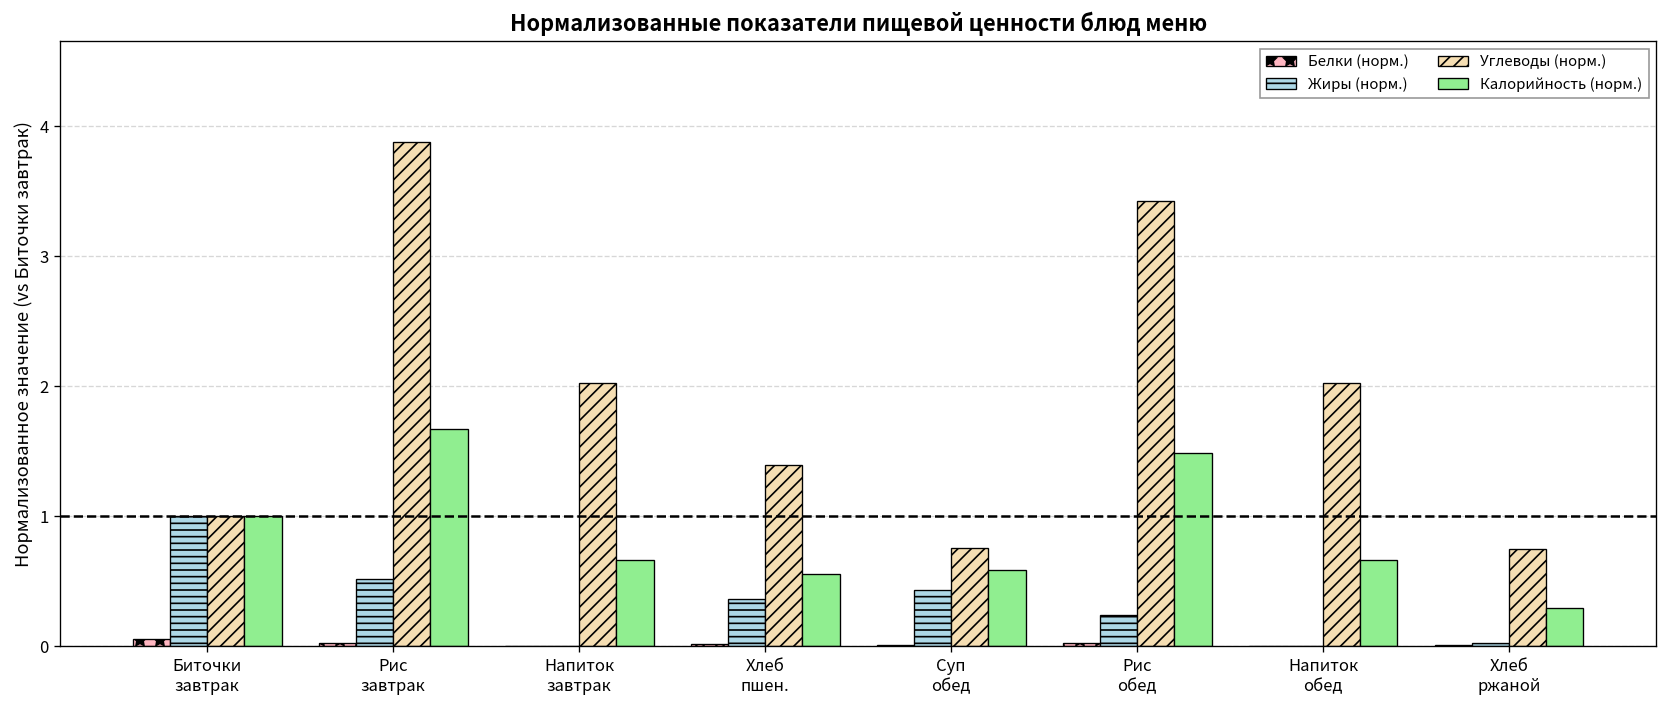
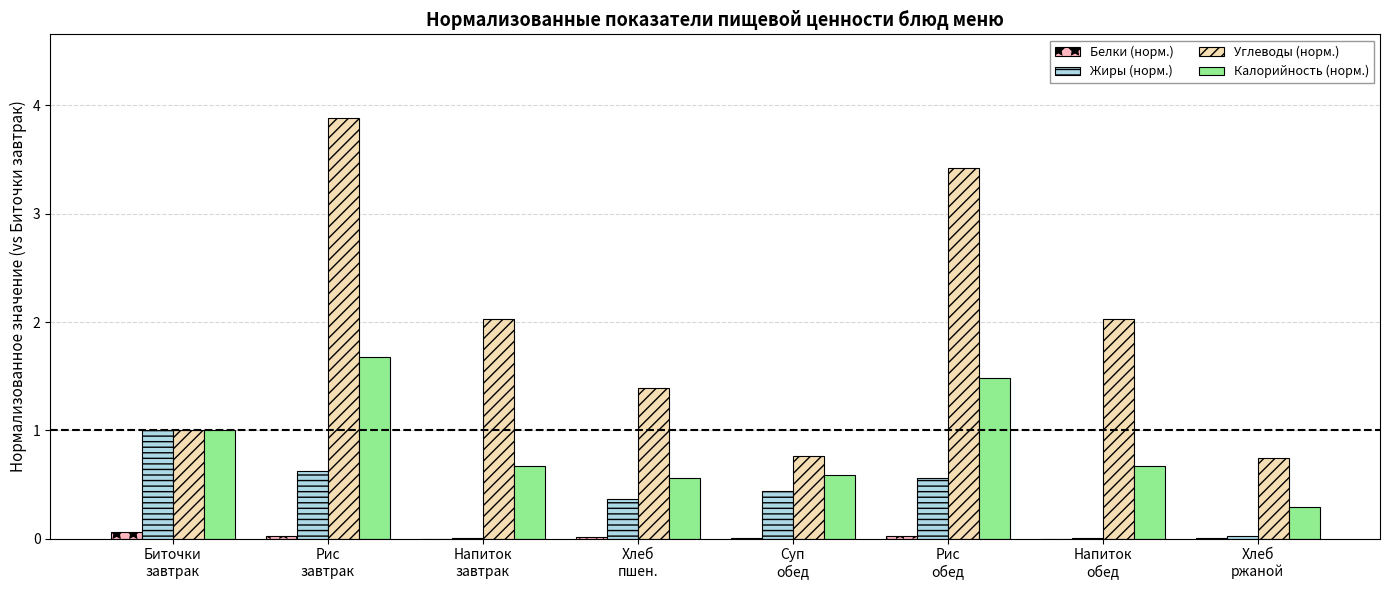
Жиры (норм.), Рис завтрак: 0.52 -> 0.63
Жиры (норм.), Рис обед: 0.25 -> 0.56
